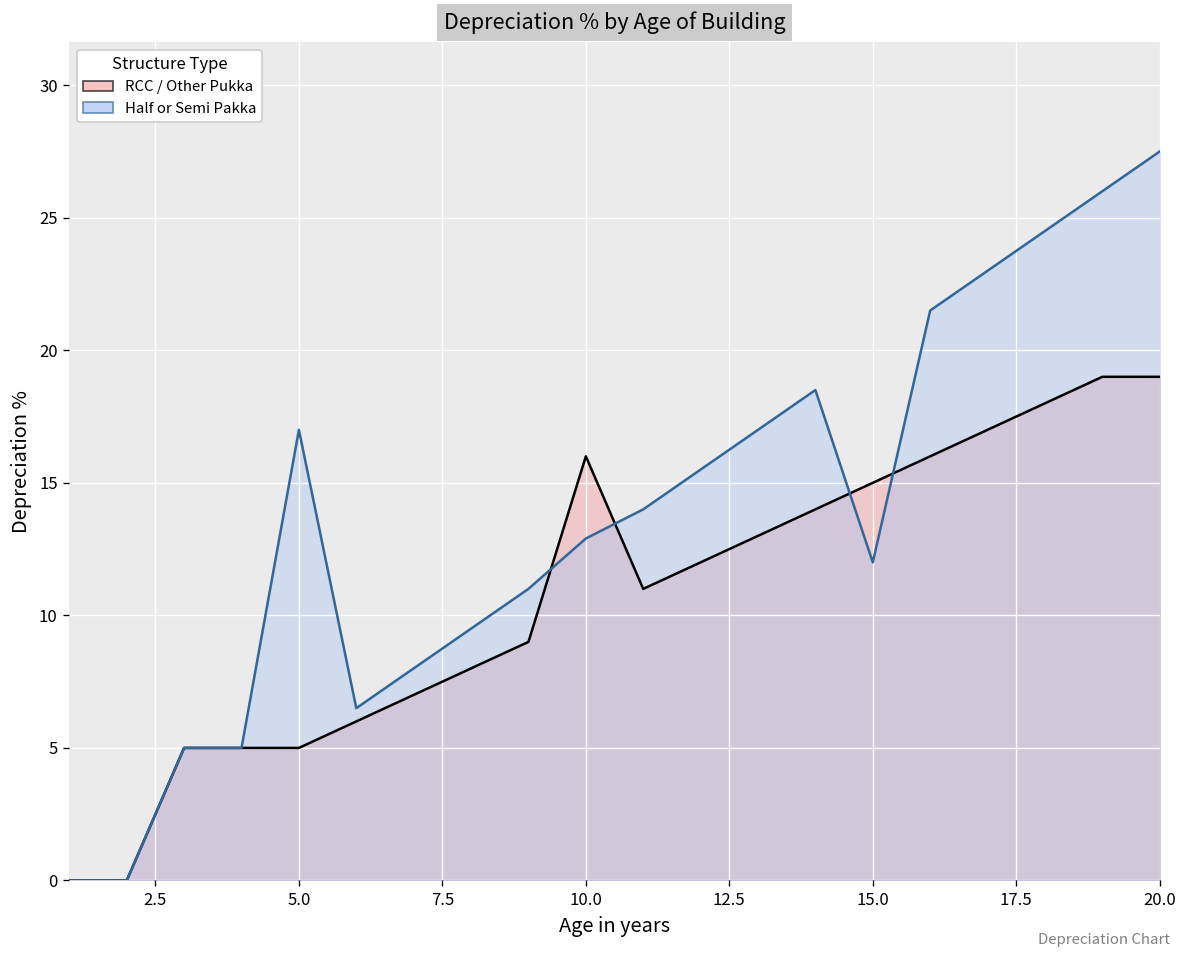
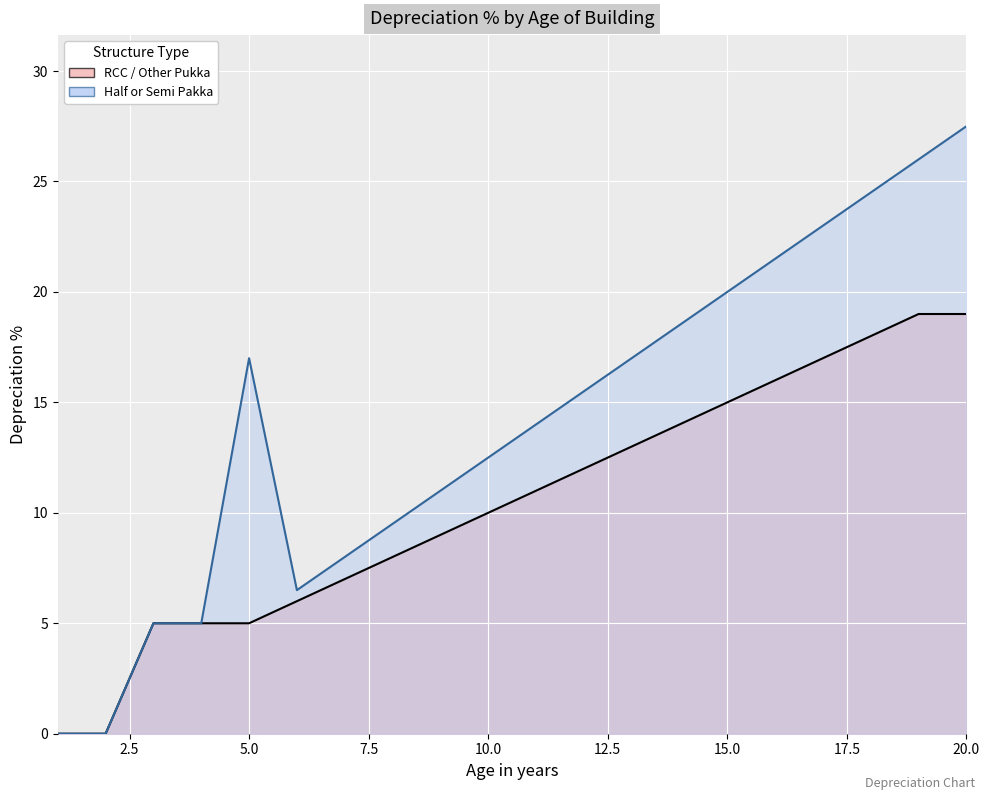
RCC / Other Pukka, 10.0: 16 -> 10
Half or Semi Pakka, 10.0: 12.9 -> 12.5
Half or Semi Pakka, 15.0: 12 -> 20
